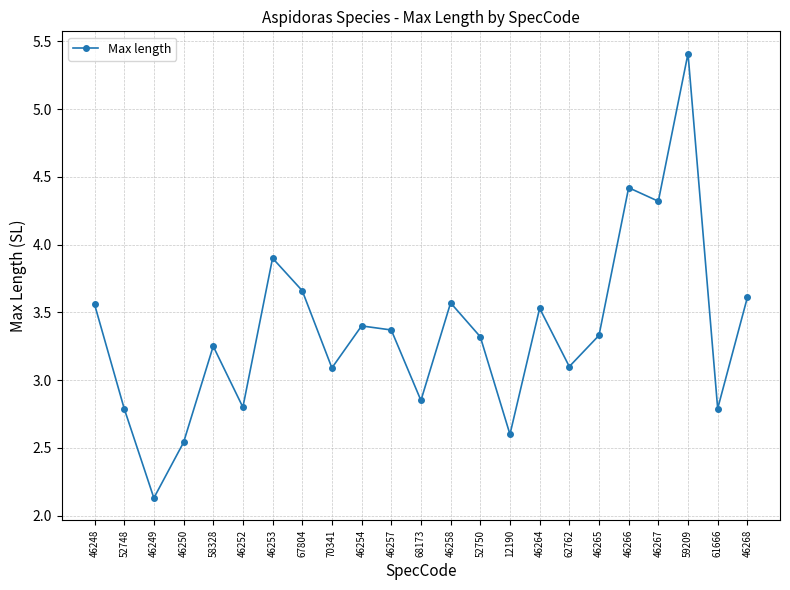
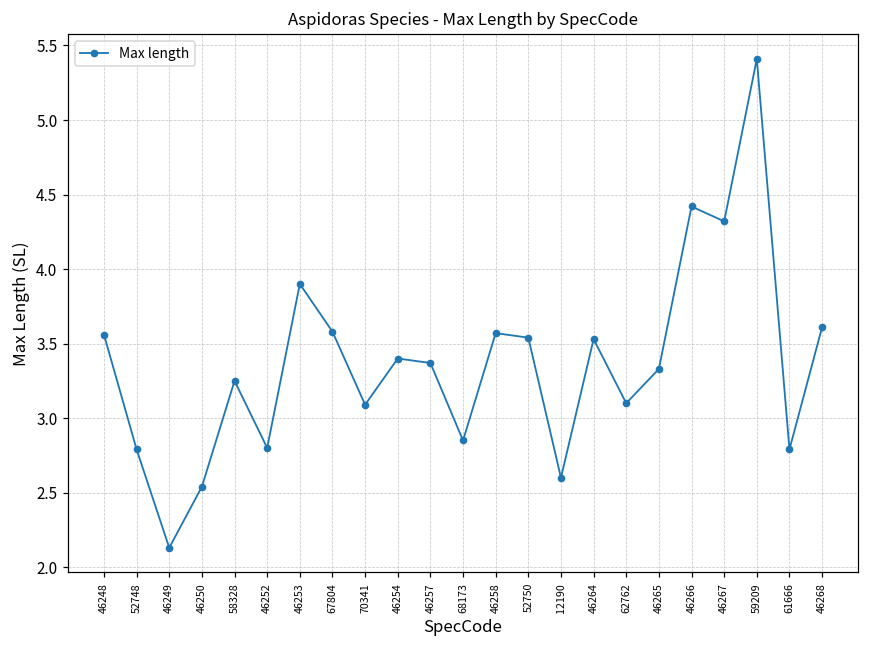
67804: 3.66 -> 3.58
52750: 3.32 -> 3.54
